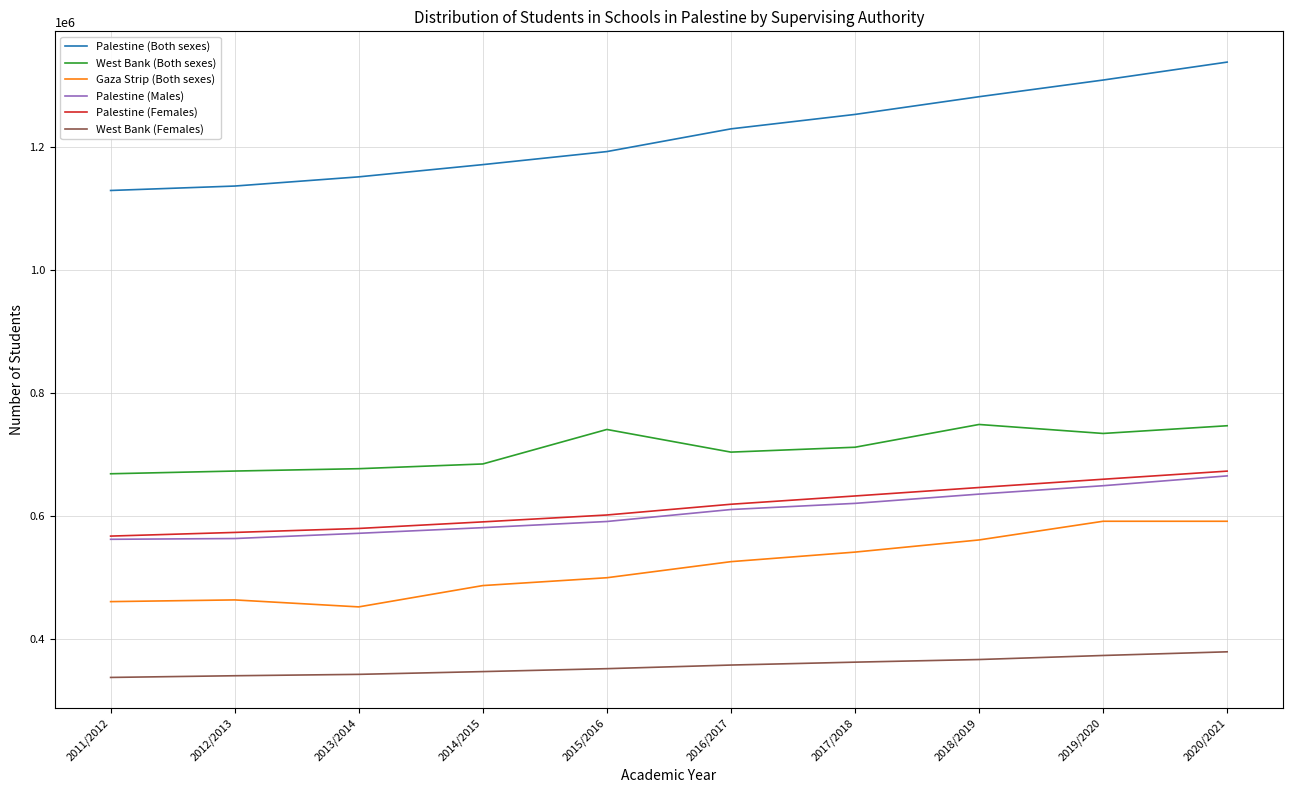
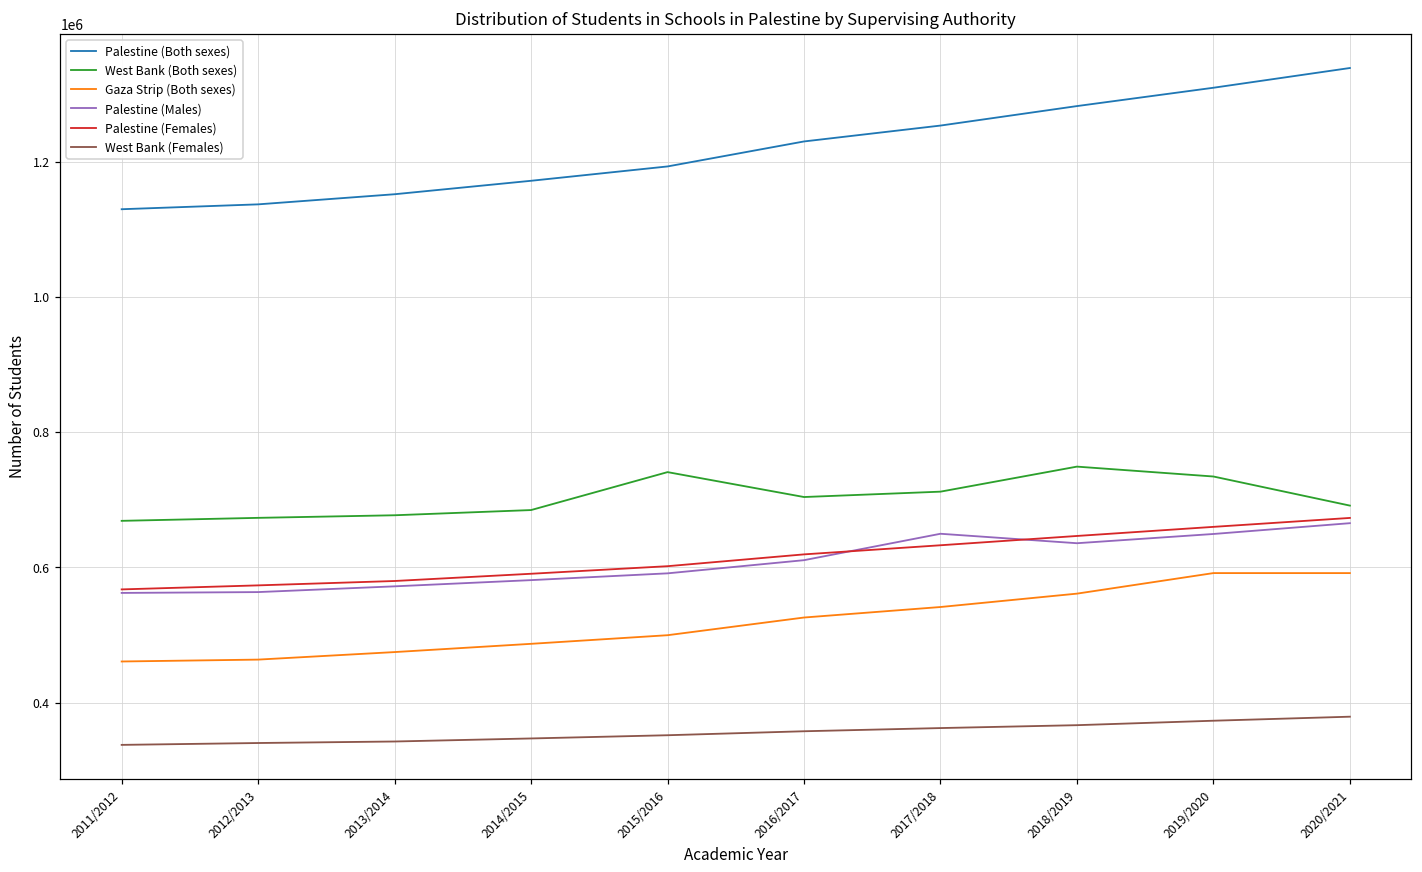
Gaza Strip (Both sexes), 2013/2014: 450000 -> 470000
Palestine (Males), 2017/2018: 620000 -> 650000
West Bank (Both sexes), 2020/2021: 750000 -> 690000
